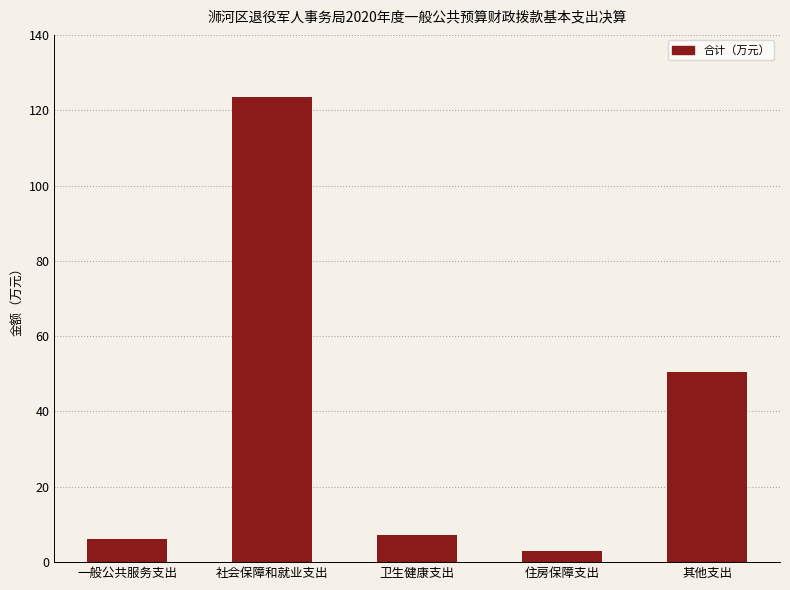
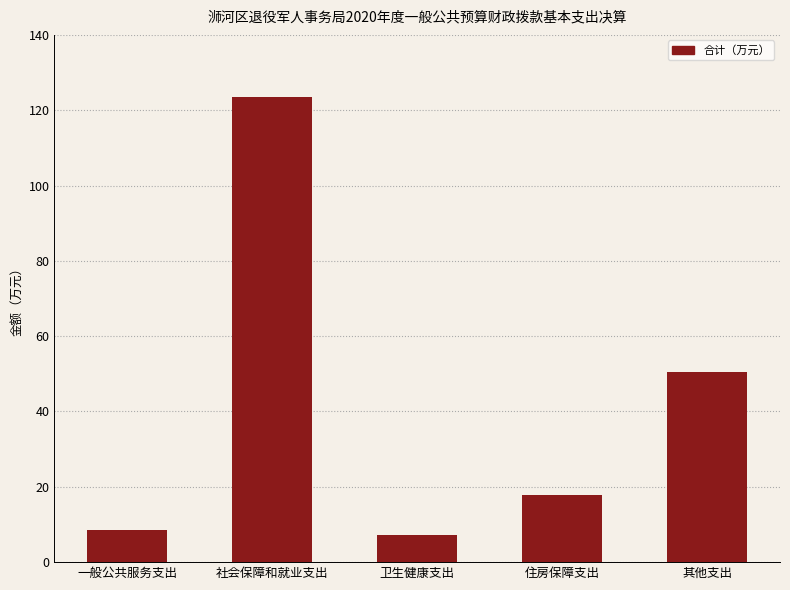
一般公共服务支出: 6 -> 8
住房保障支出: 3 -> 18
